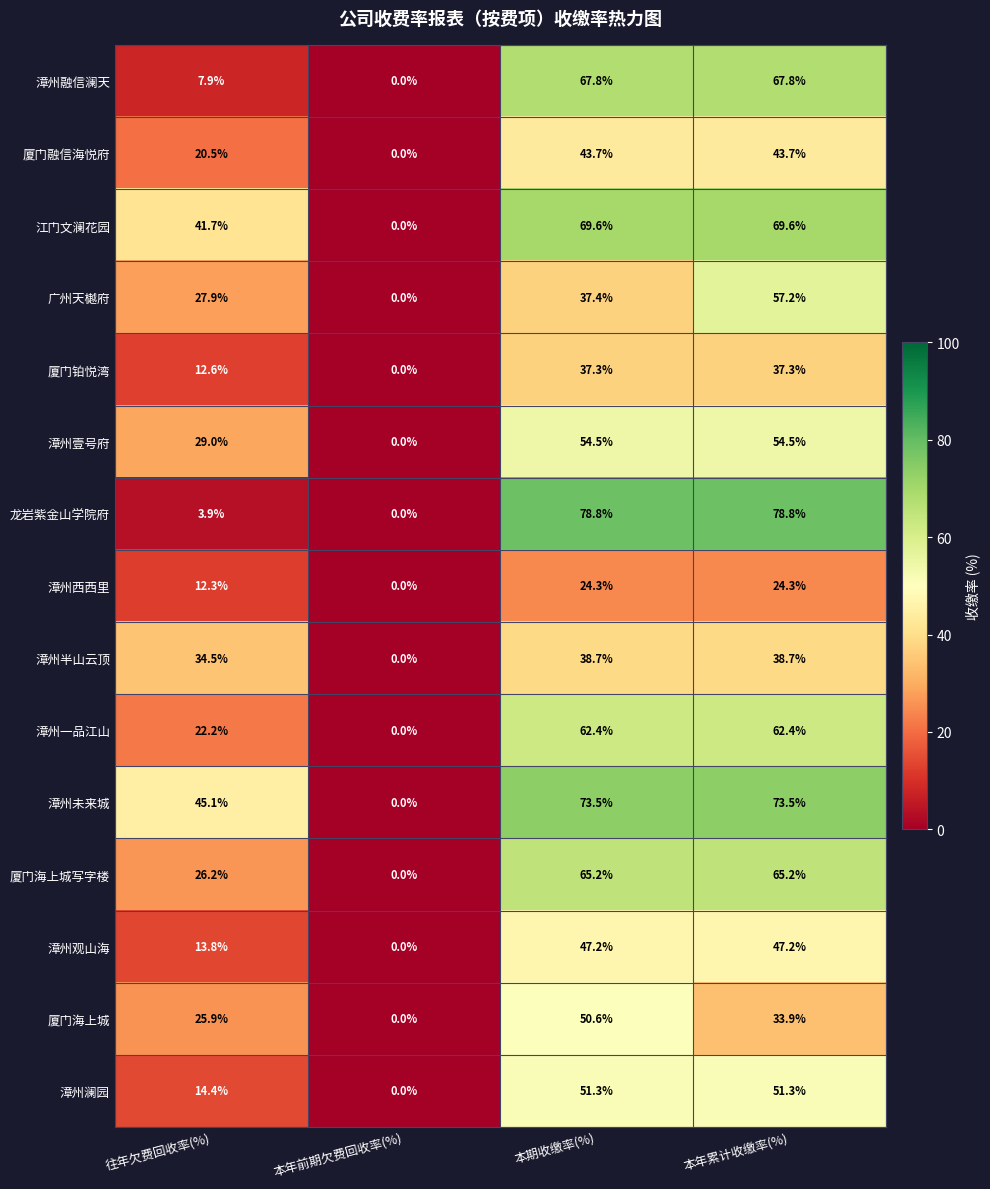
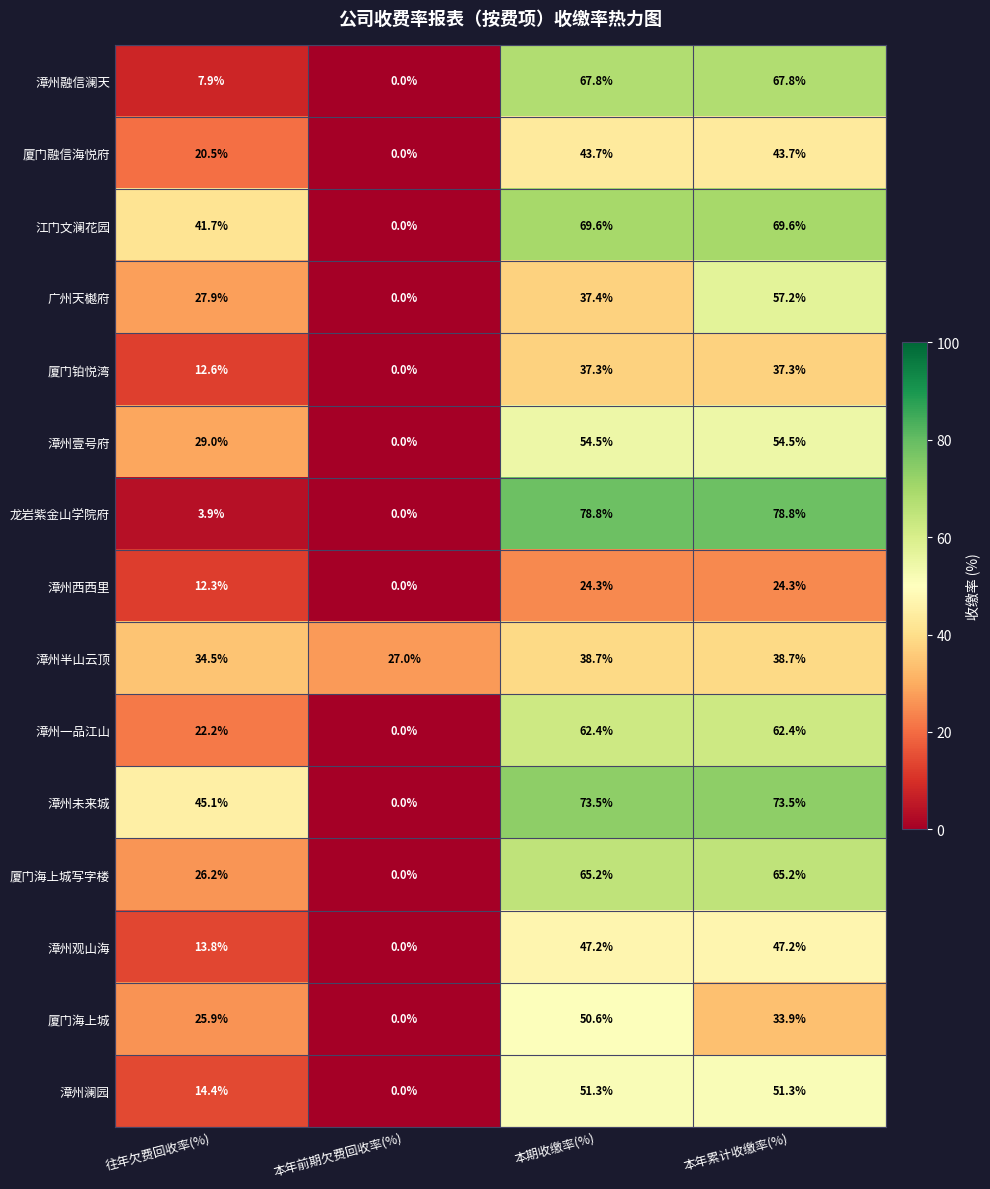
漳州半山云顶, 本年前期欠费回收率(%): 0.0% -> 27.0%
